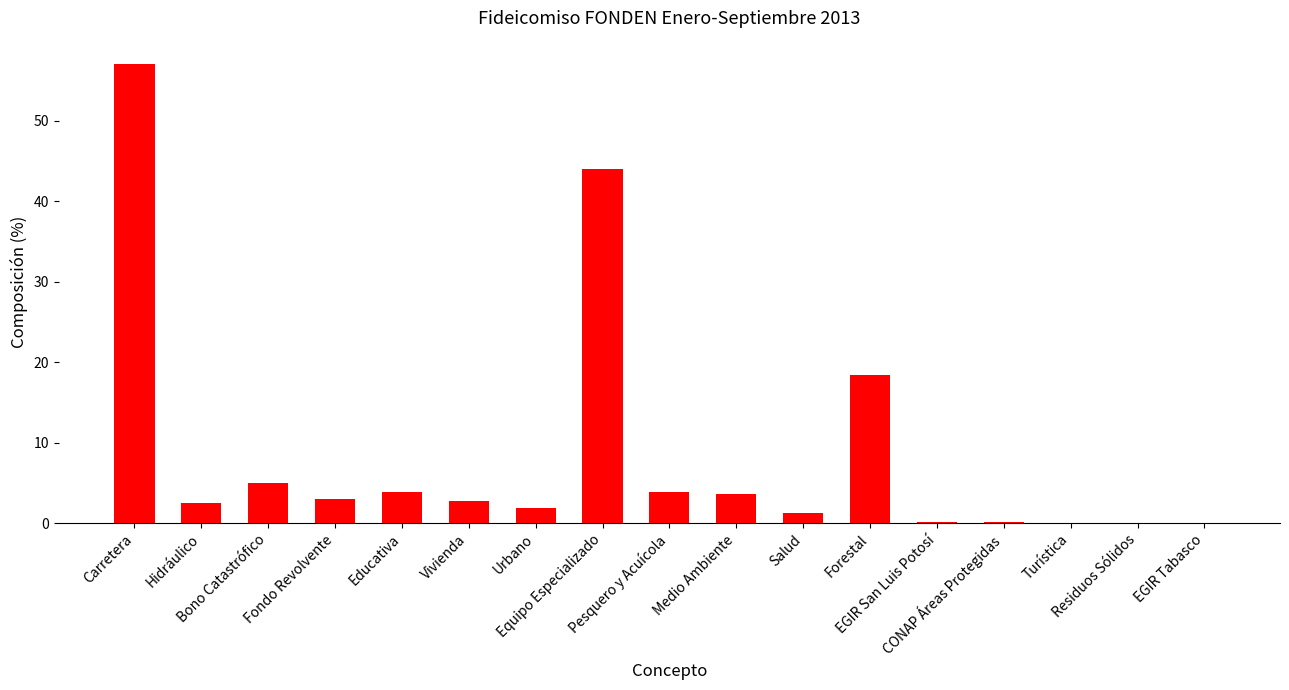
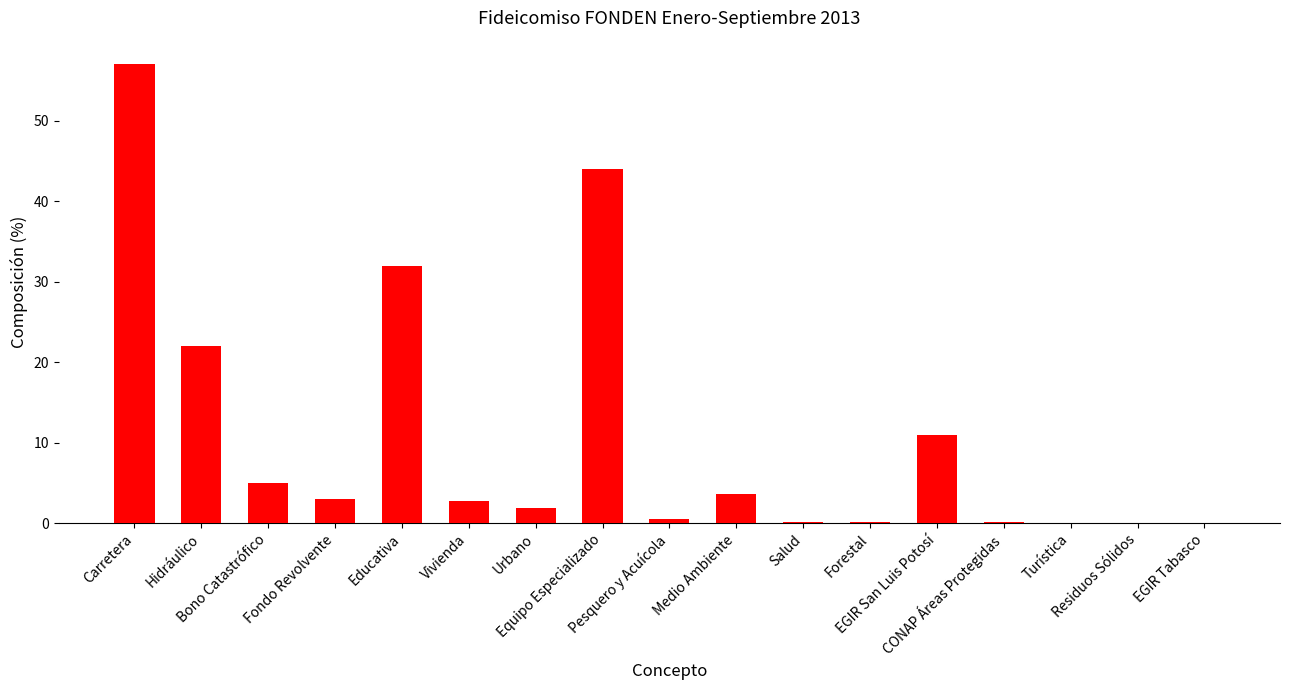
Hidráulico: 3 -> 22
Educativa: 4 -> 32
Pesquero y Acuícola: 4 -> 1
Salud: 1 -> 0
Forestal: 18 -> 0
EGIR San Luis Potosí: 0 -> 11
